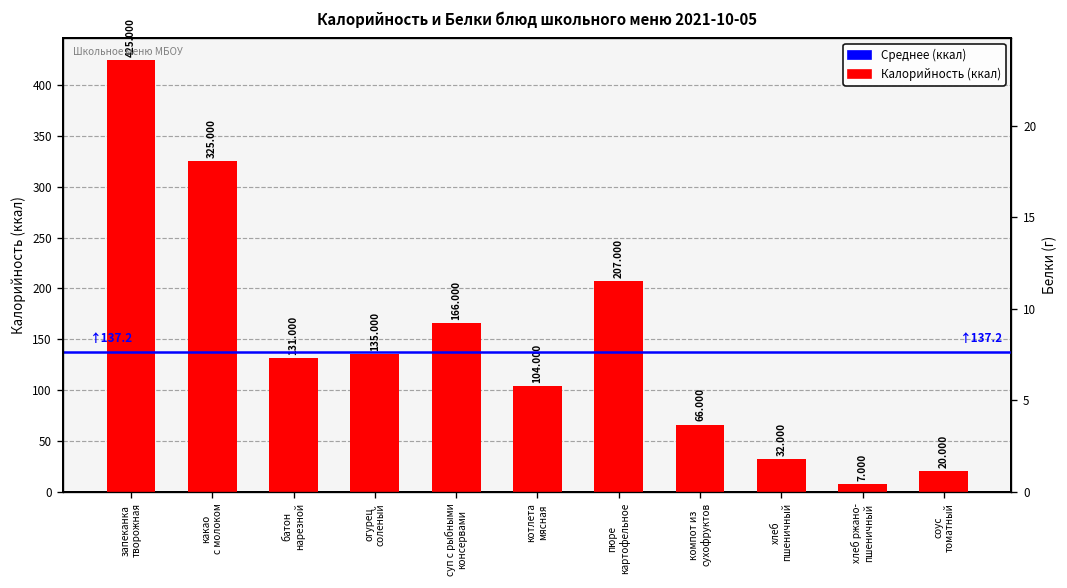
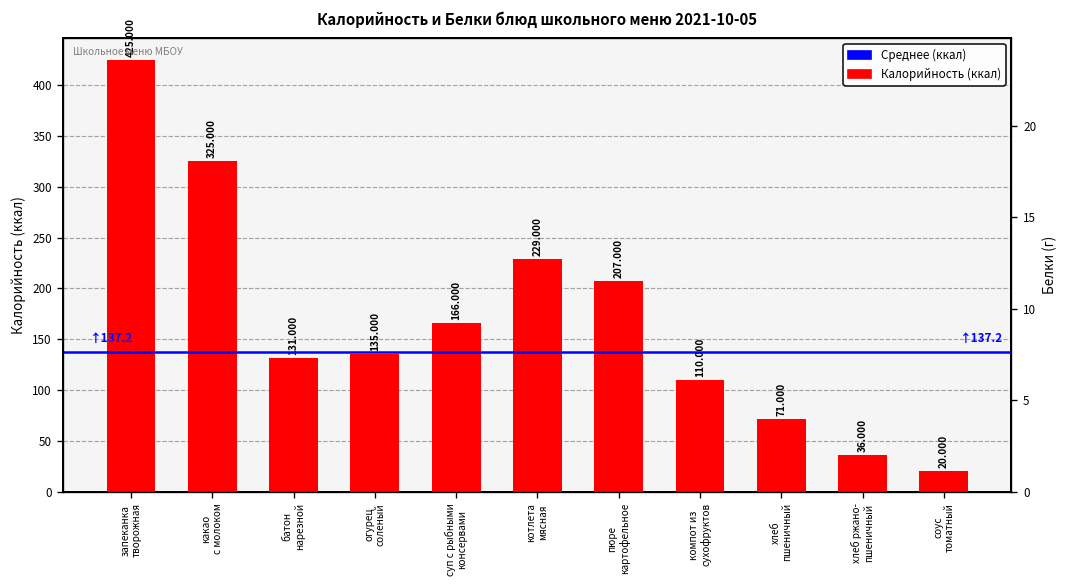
котлета мясная: 104.000 -> 229.000
компот из сухофруктов: 66.000 -> 110.000
хлеб пшеничный: 32.000 -> 71.000
хлеб ржано- пшеничный: 7.000 -> 36.000
